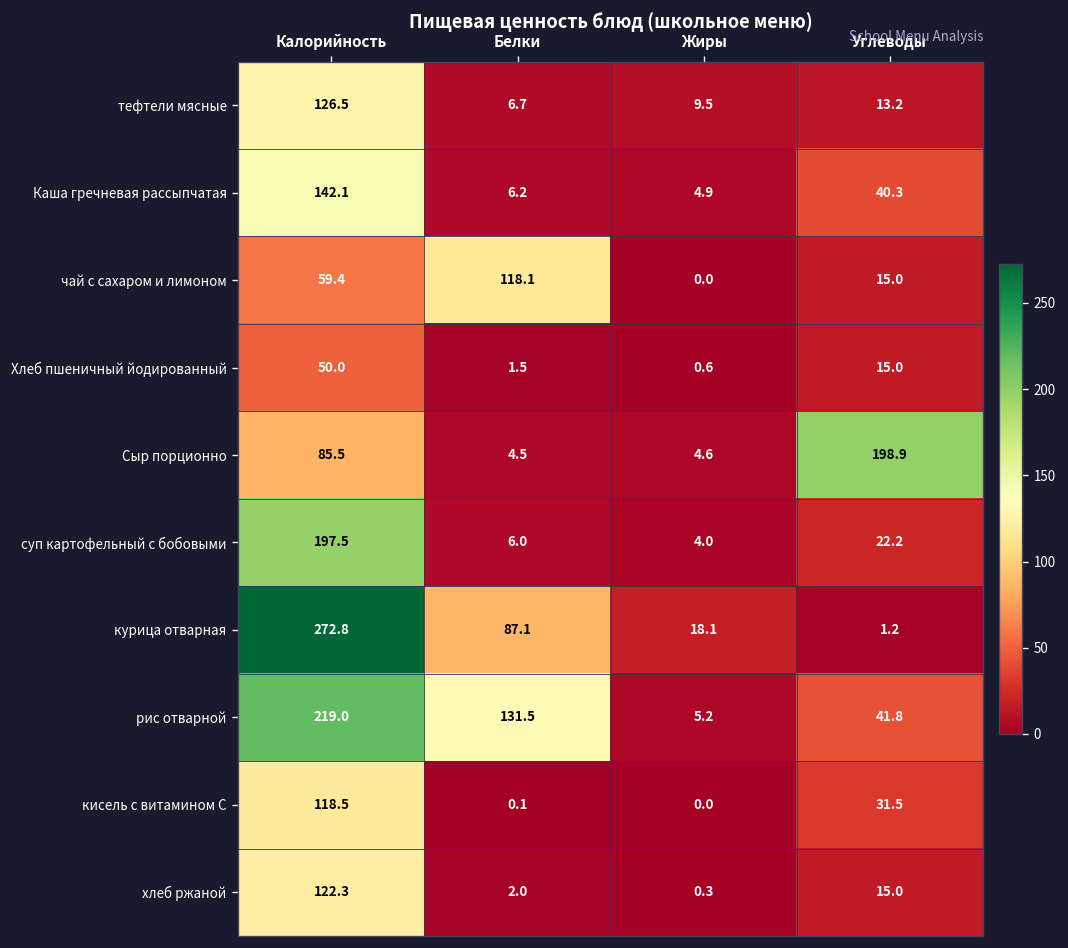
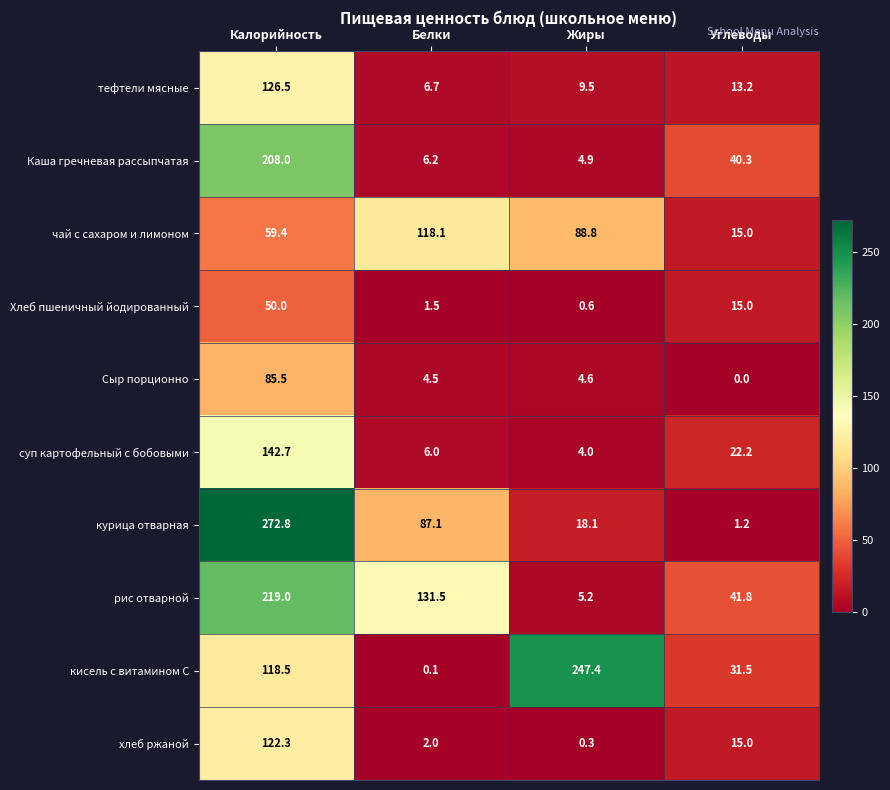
Каша гречневая рассыпчатая, Калорийность: 142.1 -> 208.0
чай с сахаром и лимоном, Жиры: 0.0 -> 88.8
Сыр порционно, Углеводы: 198.9 -> 0.0
суп картофельный с бобовыми, Калорийность: 197.5 -> 142.7
кисель с витамином С, Жиры: 0.0 -> 247.4
